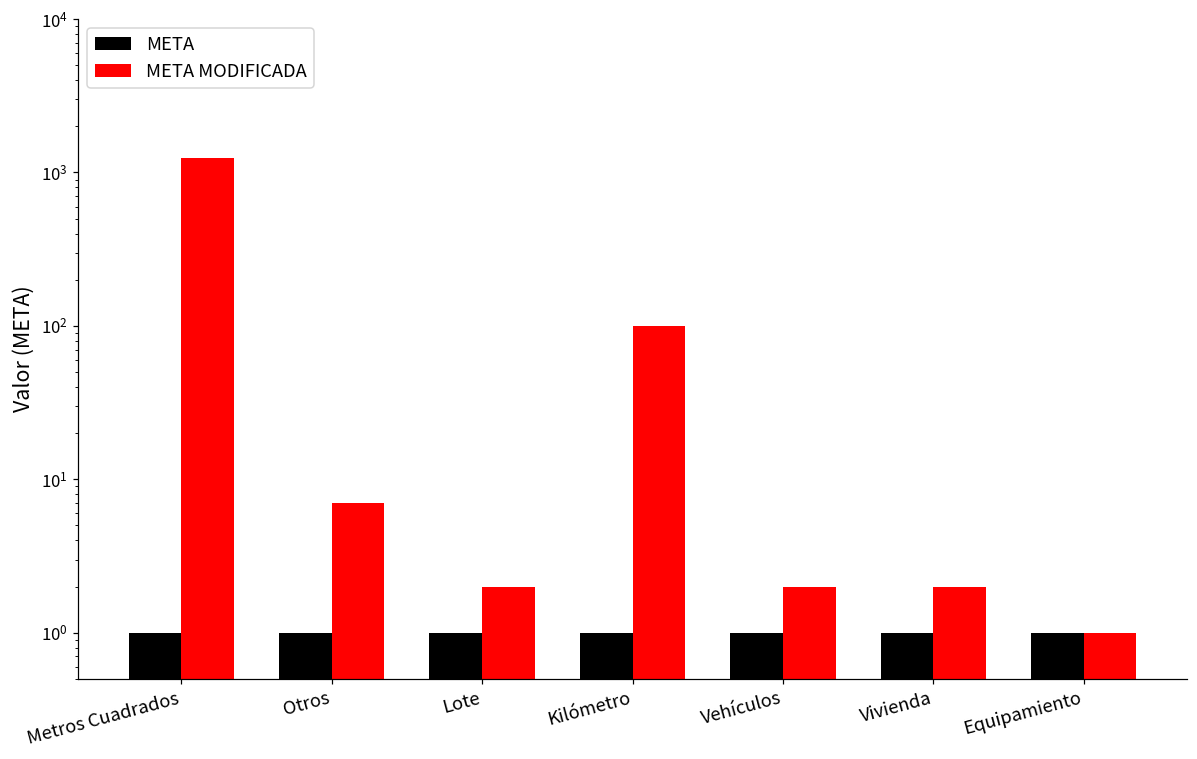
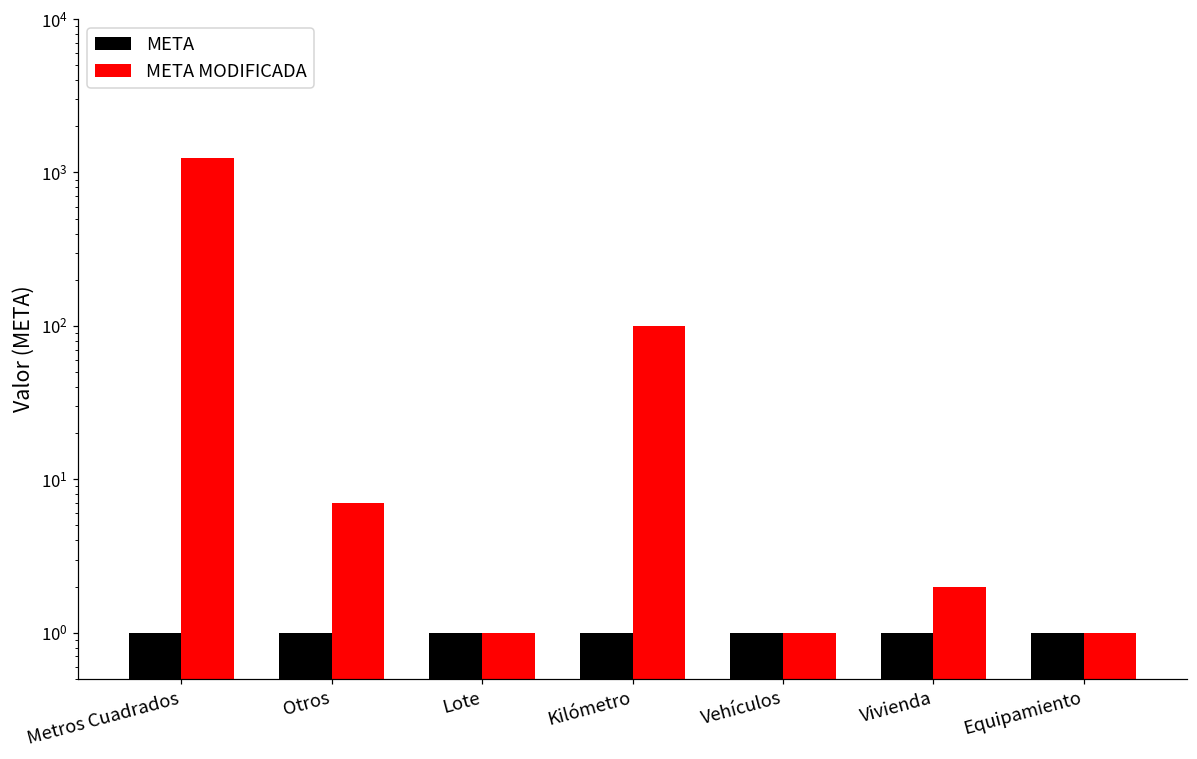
META MODIFICADA, Lote: 2 -> 1
META MODIFICADA, Vehículos: 2 -> 1
